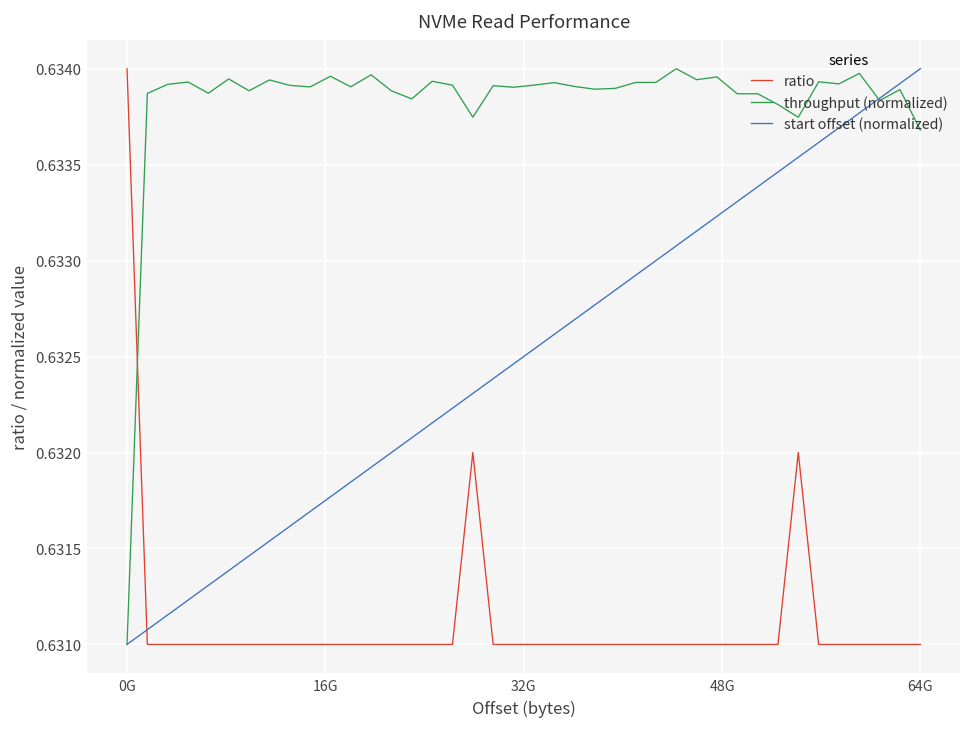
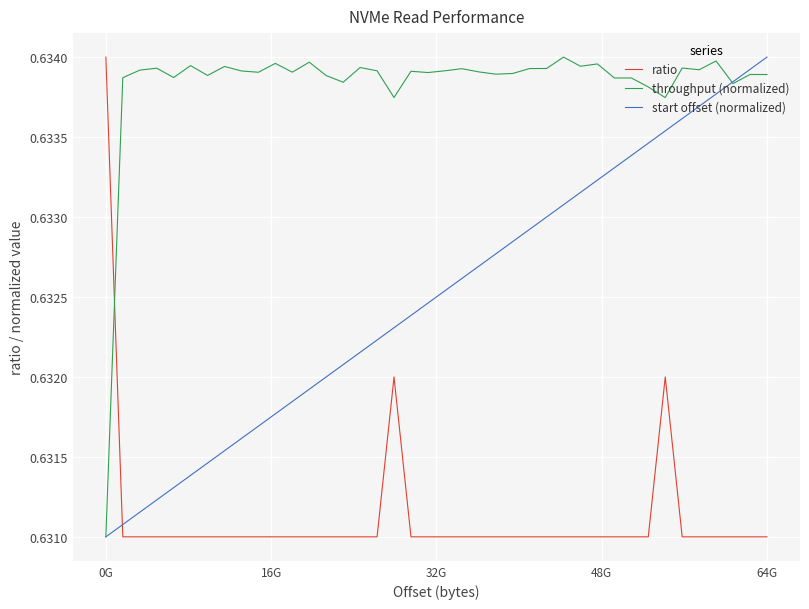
throughput (normalized), 64G: 0.63368 -> 0.63389
